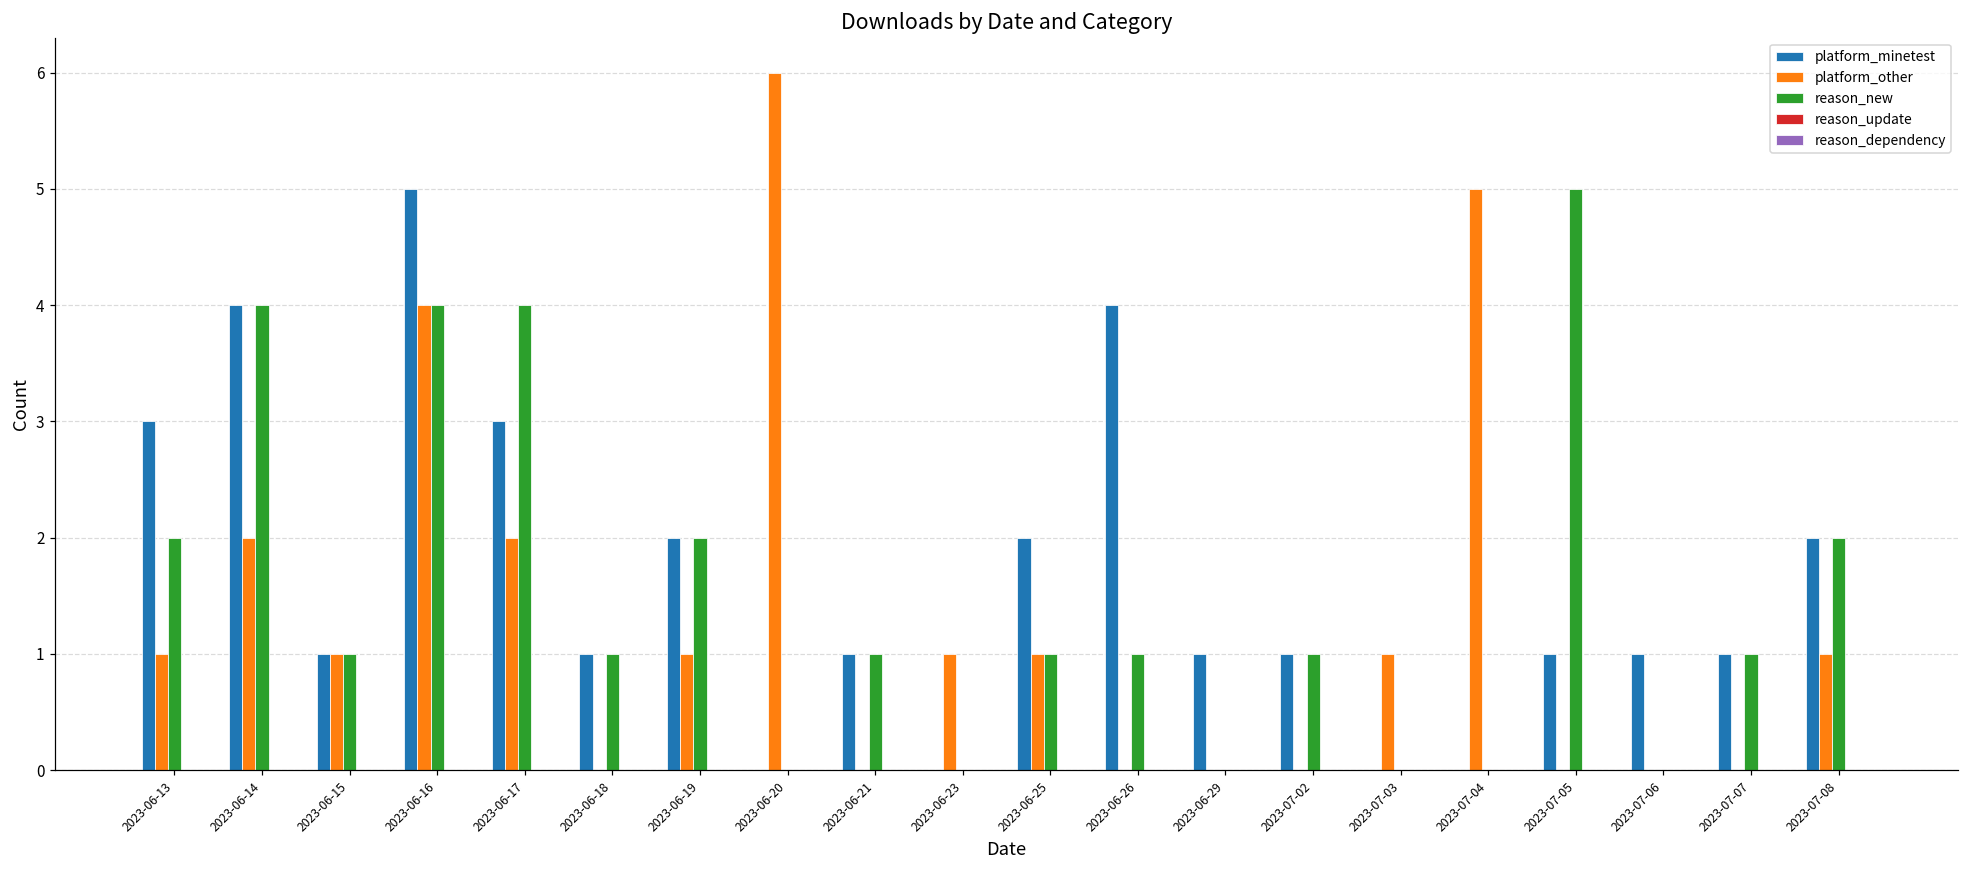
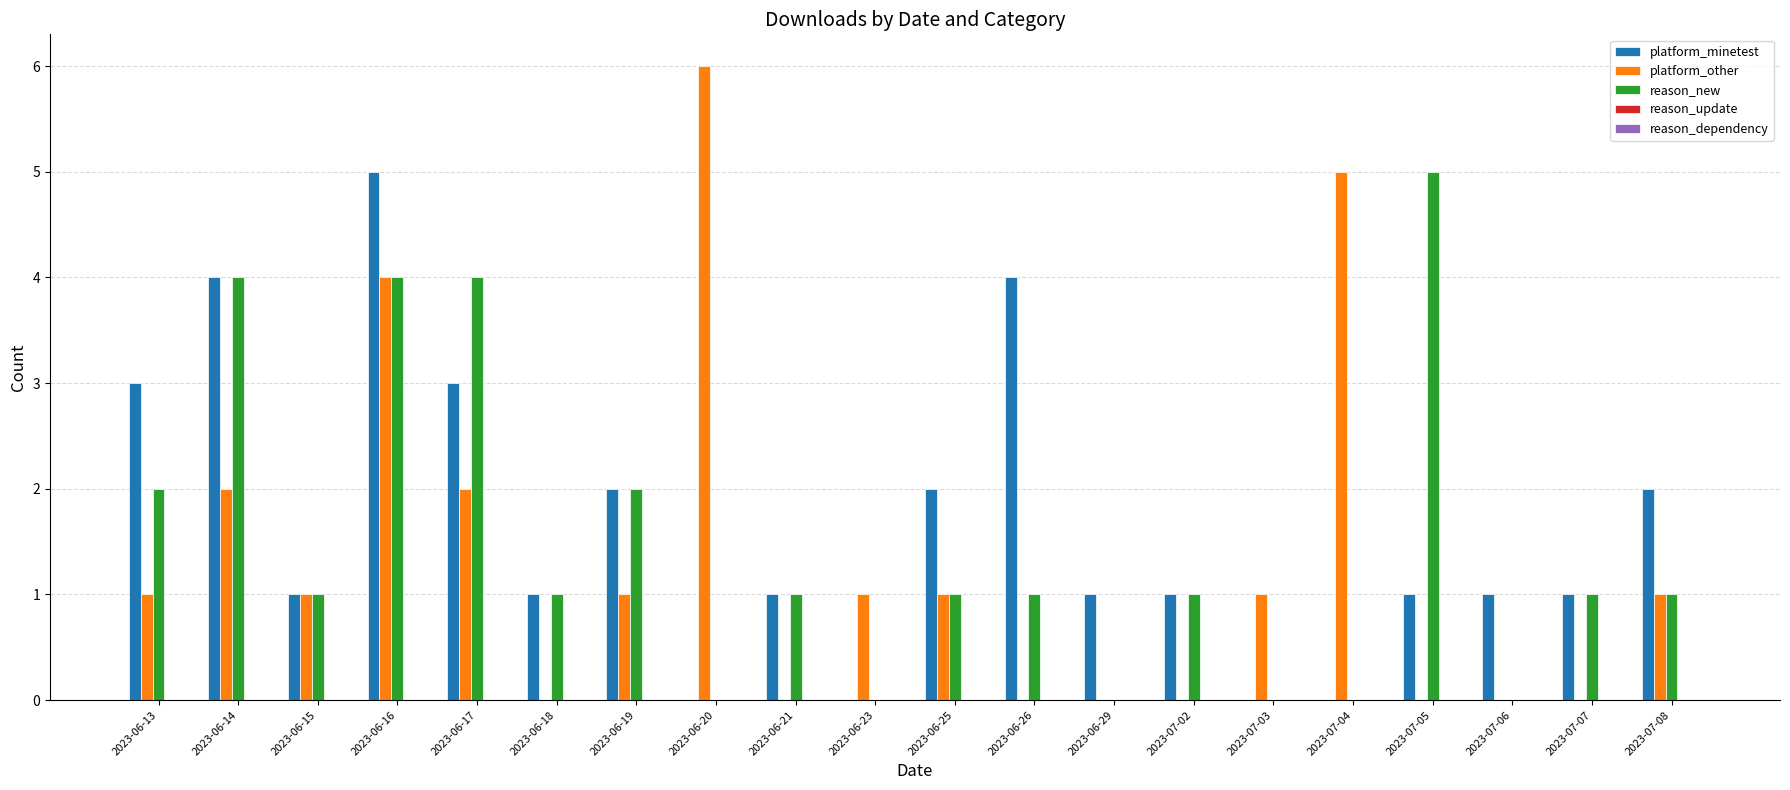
reason_new, 2023-07-08: 2 -> 1
